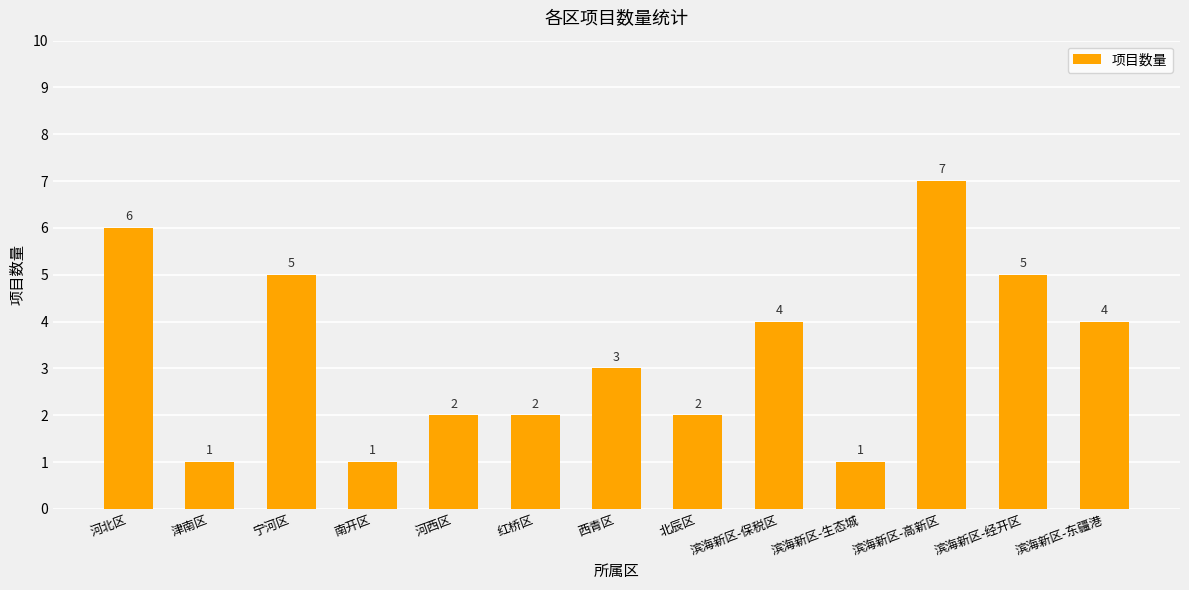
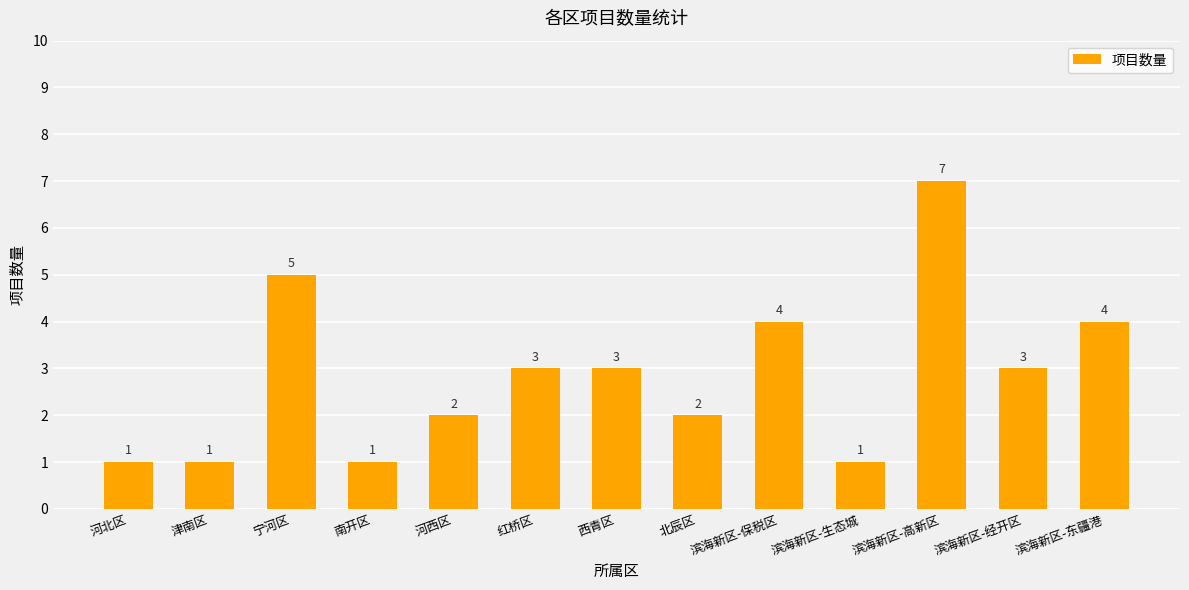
河北区: 6 -> 1
红桥区: 2 -> 3
滨海新区-经开区: 5 -> 3
